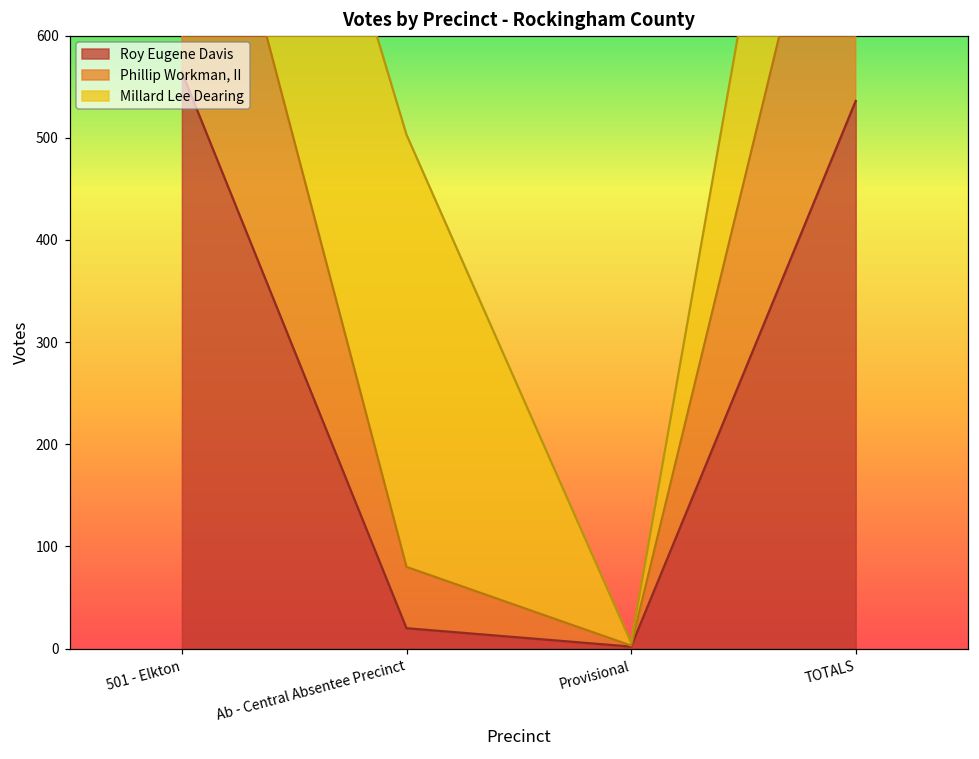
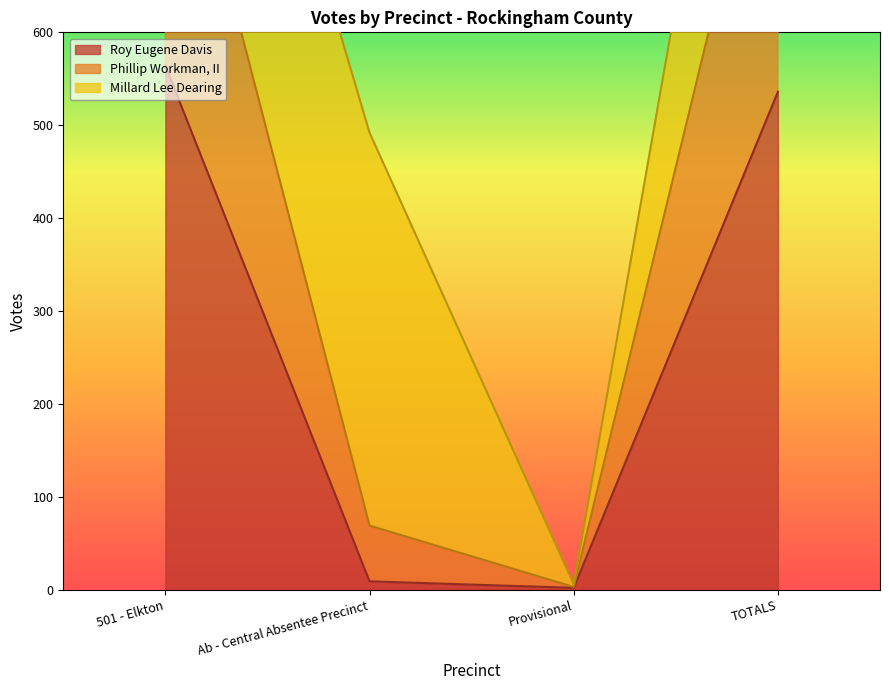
Roy Eugene Davis, Ab - Central Absentee Precinct: 20 -> 10
